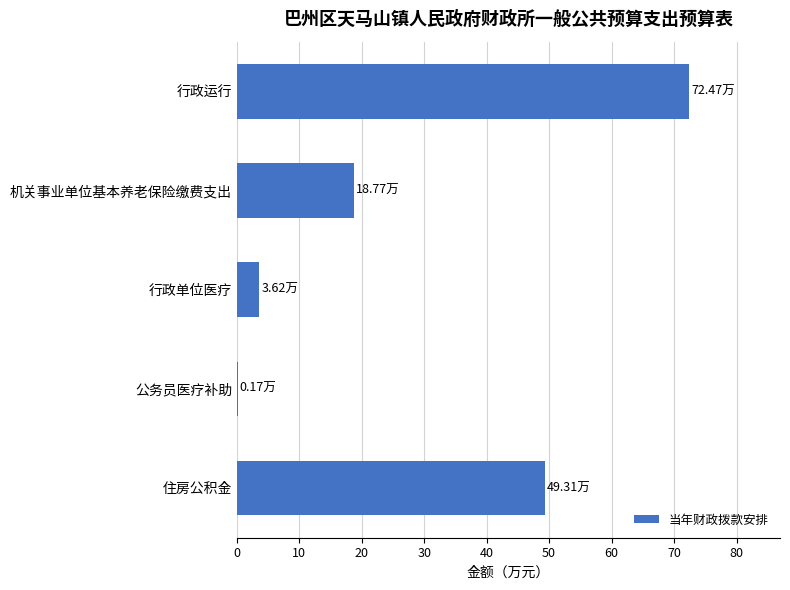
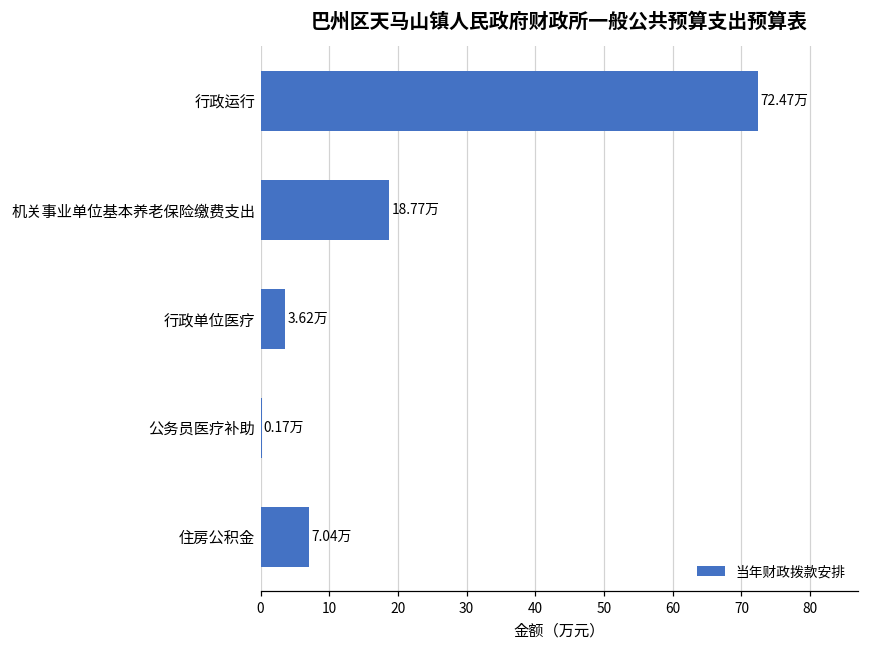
住房公积金: 49.31万 -> 7.04万
